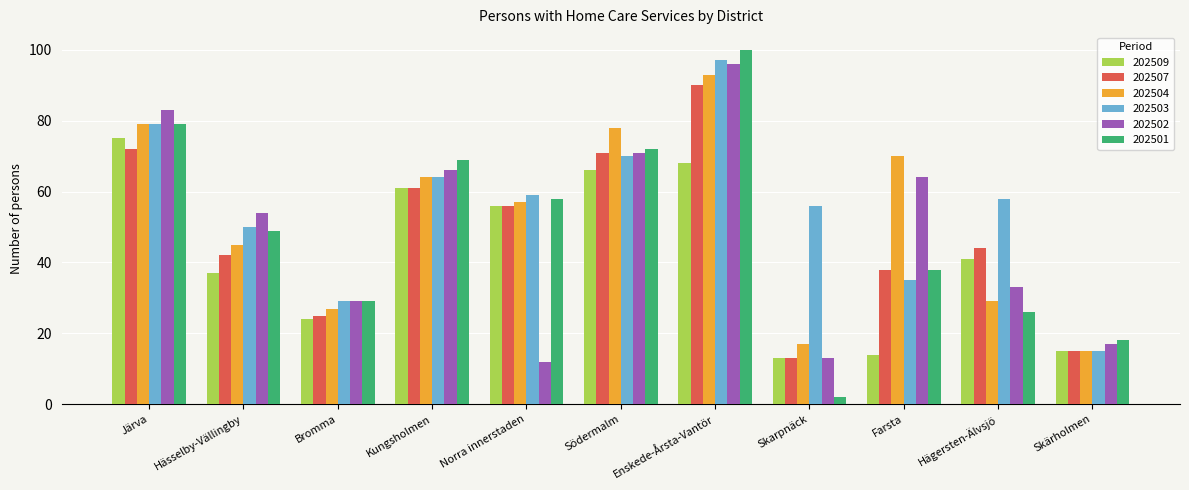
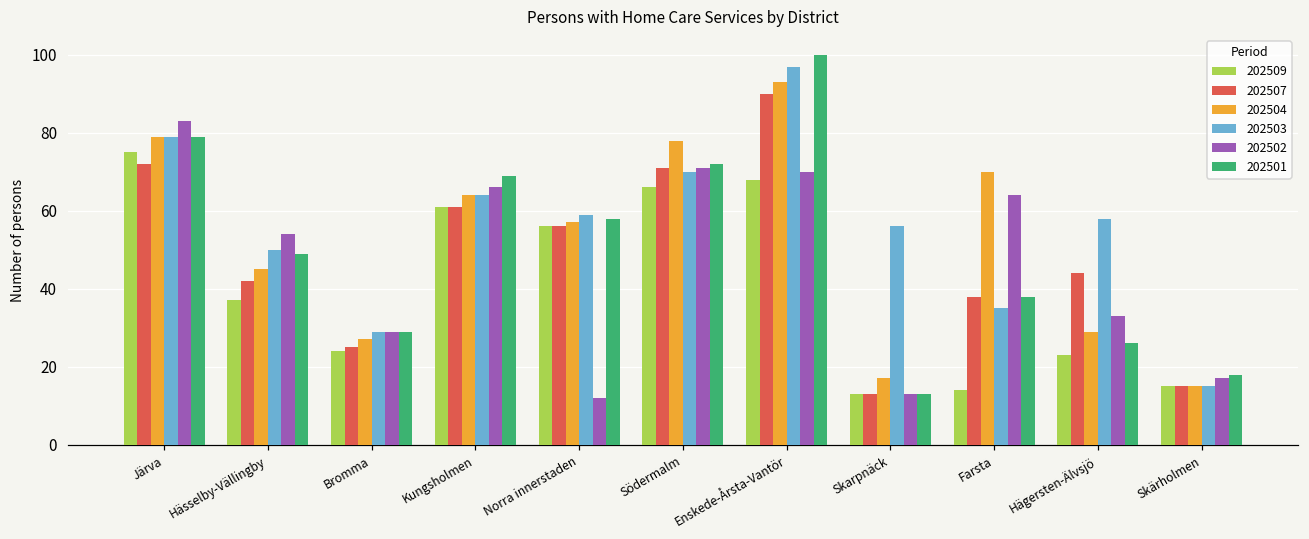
202502, Enskede-Årsta-Vantör: 96 -> 70
202501, Skarpnäck: 2 -> 13
202509, Hägersten-Älvsjö: 41 -> 23
